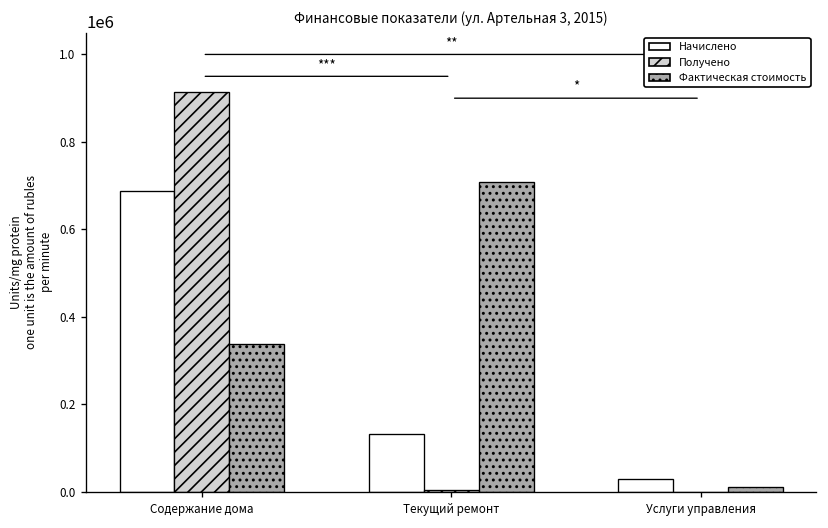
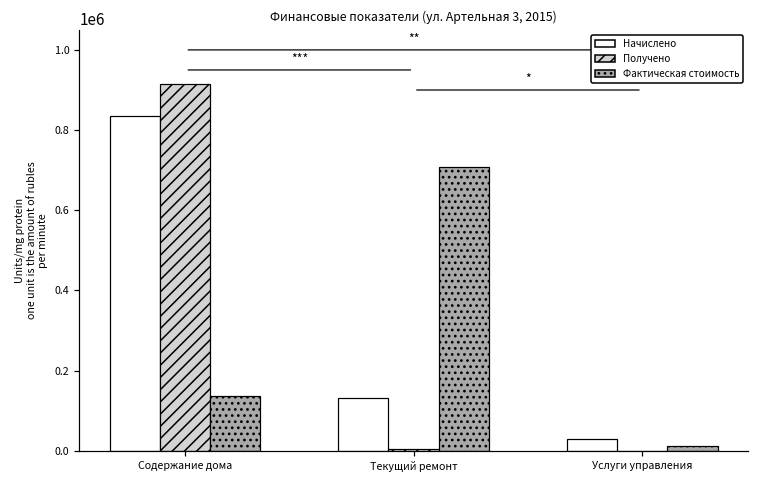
Начислено, Содержание дома: 690000 -> 840000
Фактическая стоимость, Содержание дома: 340000 -> 140000
